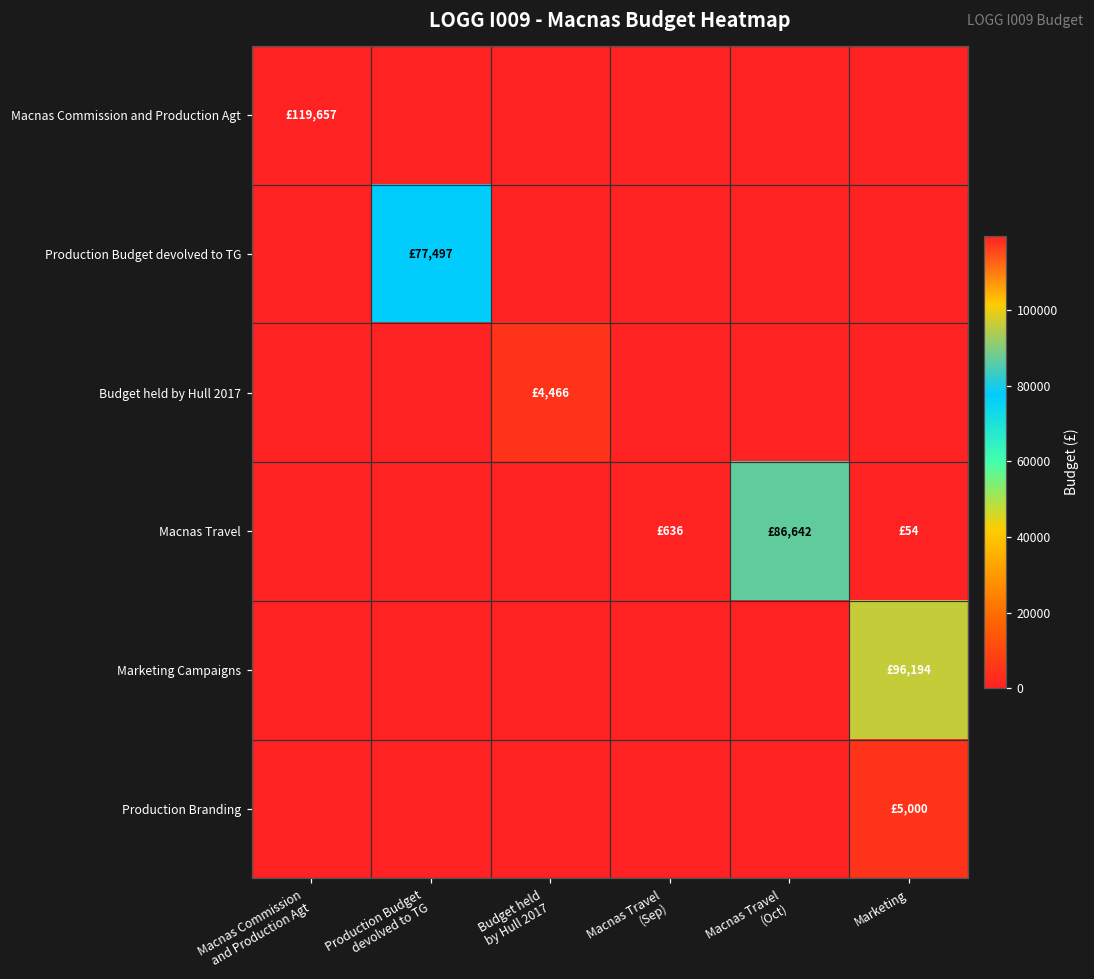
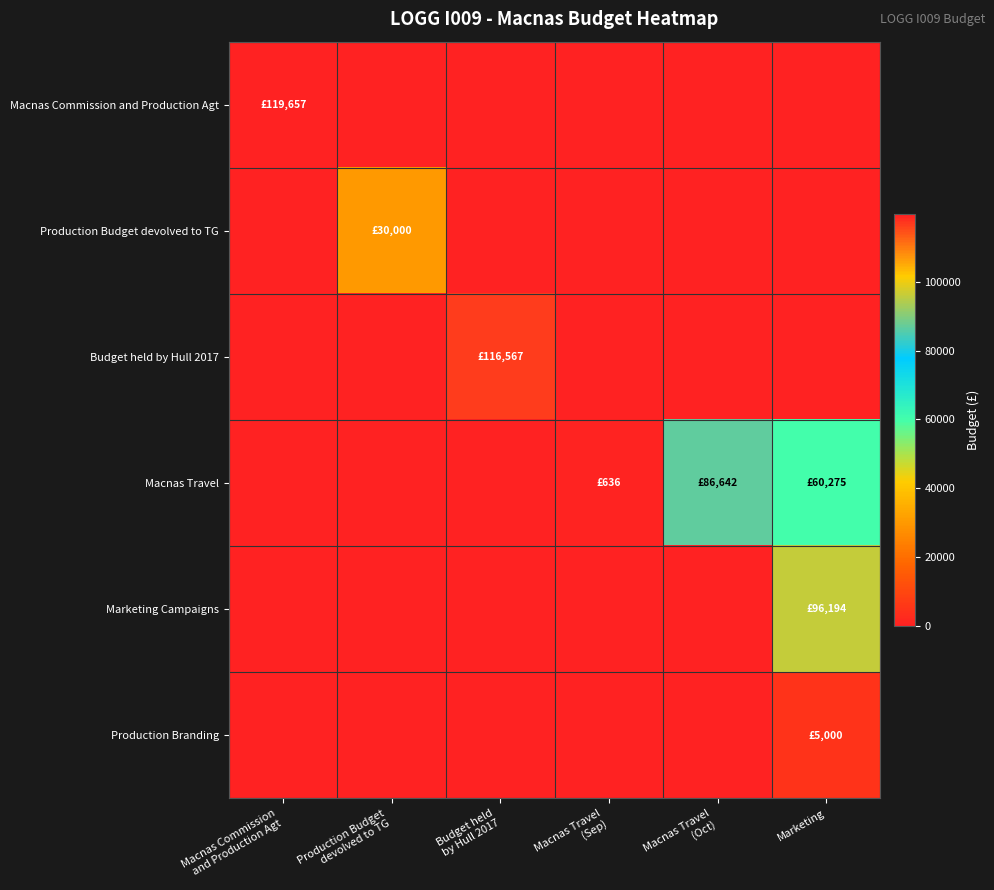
Production Budget devolved to TG, Production Budget devolved to TG: £77,497 -> £30,000
Budget held by Hull 2017, Budget held by Hull 2017: £4,466 -> £116,567
Macnas Travel, Marketing: £54 -> £60,275
